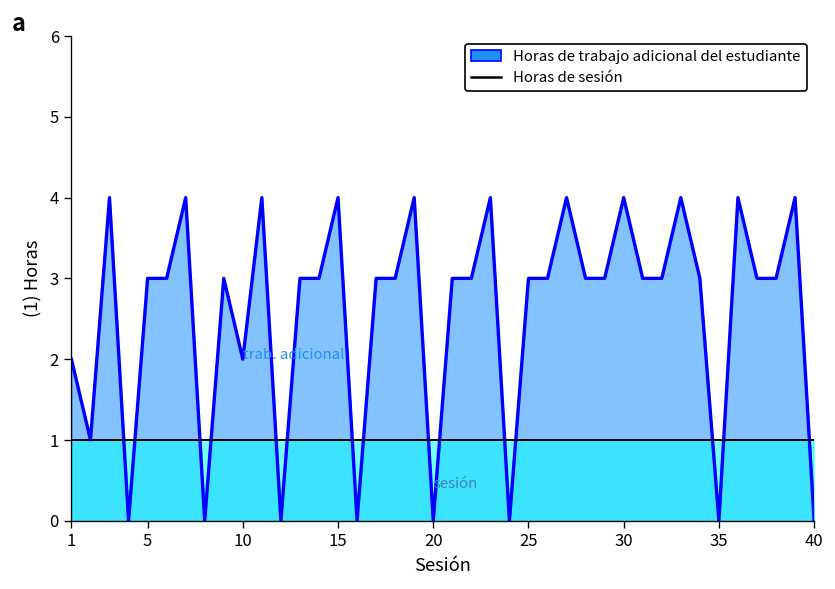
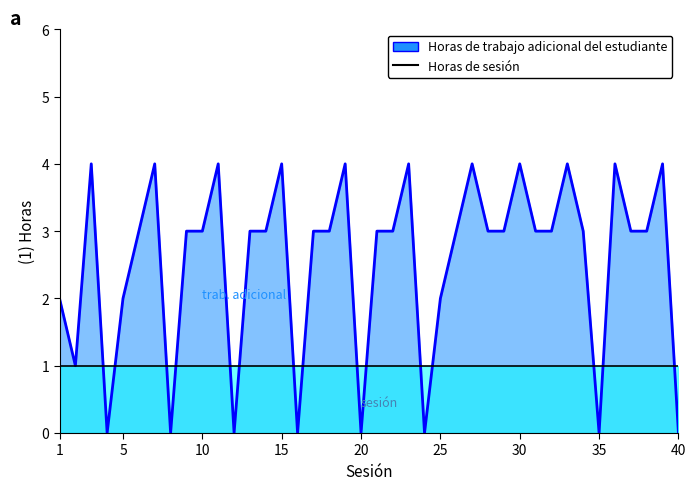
Horas de trabajo adicional del estudiante, 5: 3 -> 2
Horas de trabajo adicional del estudiante, 10: 2 -> 3
Horas de trabajo adicional del estudiante, 25: 3 -> 2
